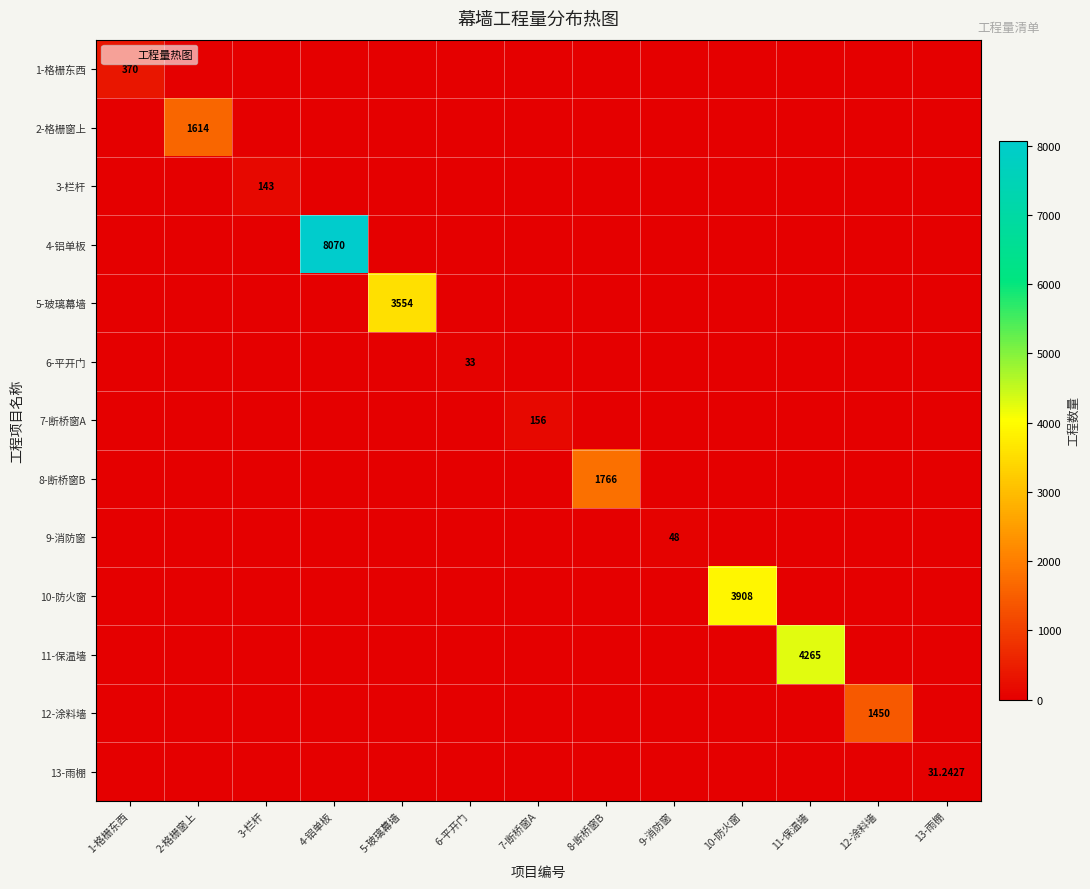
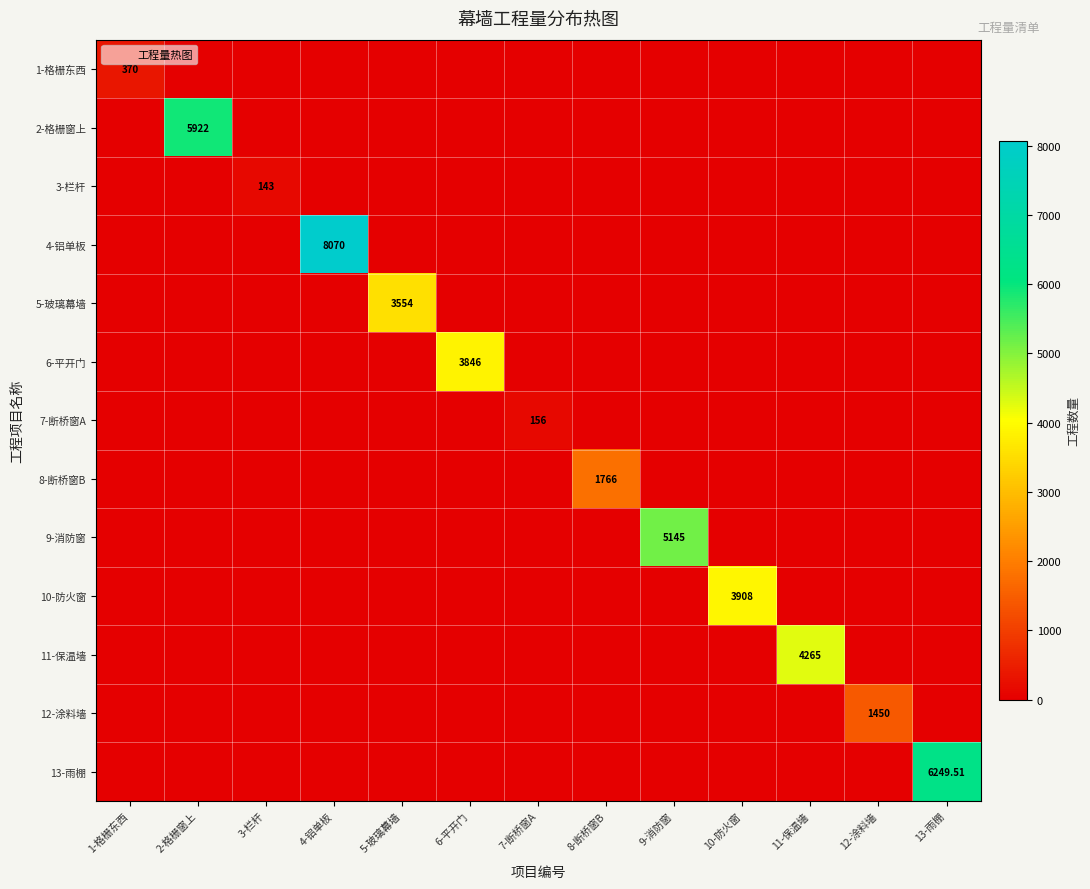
2-格栅窗上, 2-格栅窗上: 1614 -> 5922
6-平开门, 6-平开门: 33 -> 3846
9-消防窗, 9-消防窗: 48 -> 5145
13-雨棚, 13-雨棚: 31.2427 -> 6249.51
